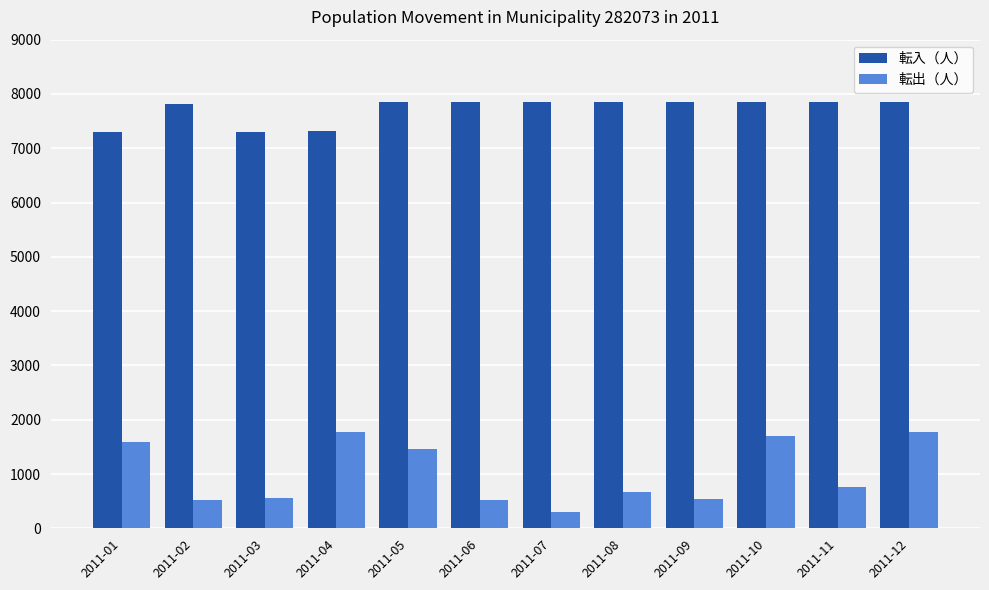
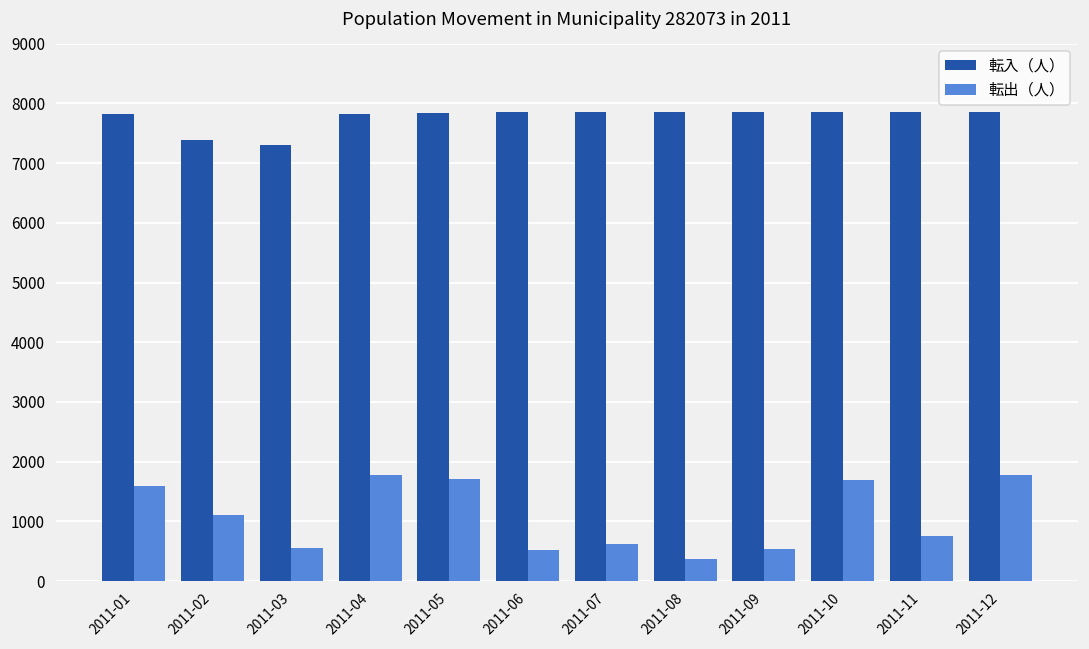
転入（人）, 2011-01: 7300 -> 7800
転入（人）, 2011-02: 7800 -> 7400
転出（人）, 2011-02: 500 -> 1100
転入（人）, 2011-04: 7300 -> 7800
転出（人）, 2011-05: 1500 -> 1700
転出（人）, 2011-07: 300 -> 600
転出（人）, 2011-08: 700 -> 400
